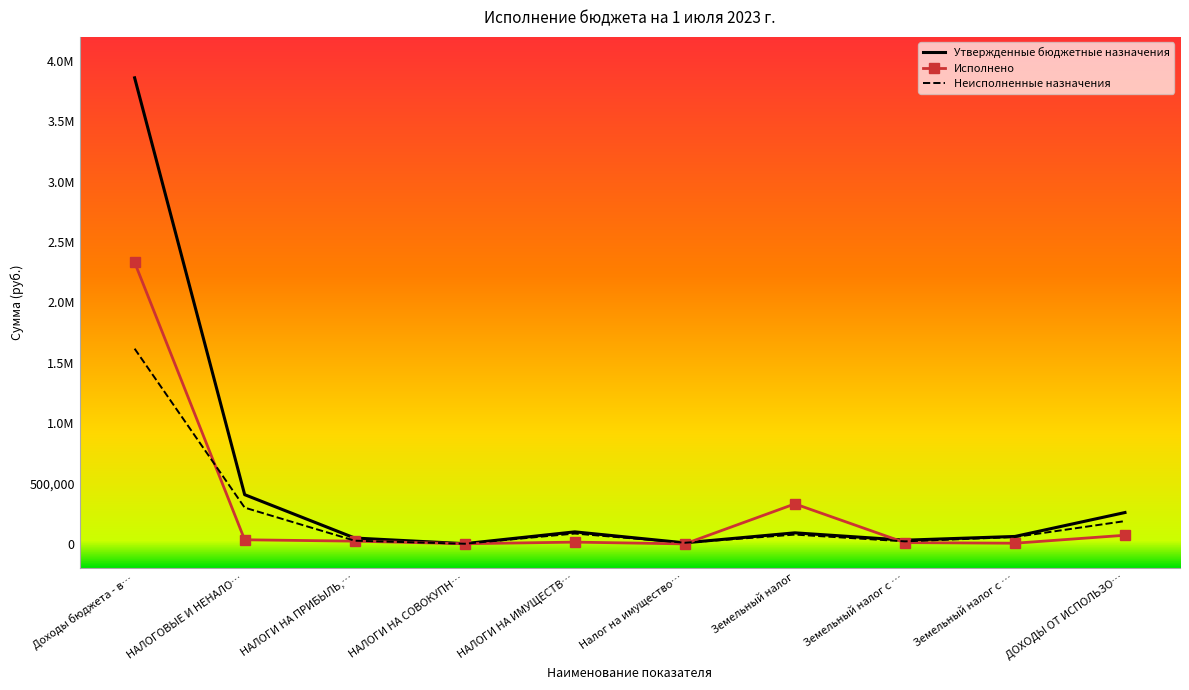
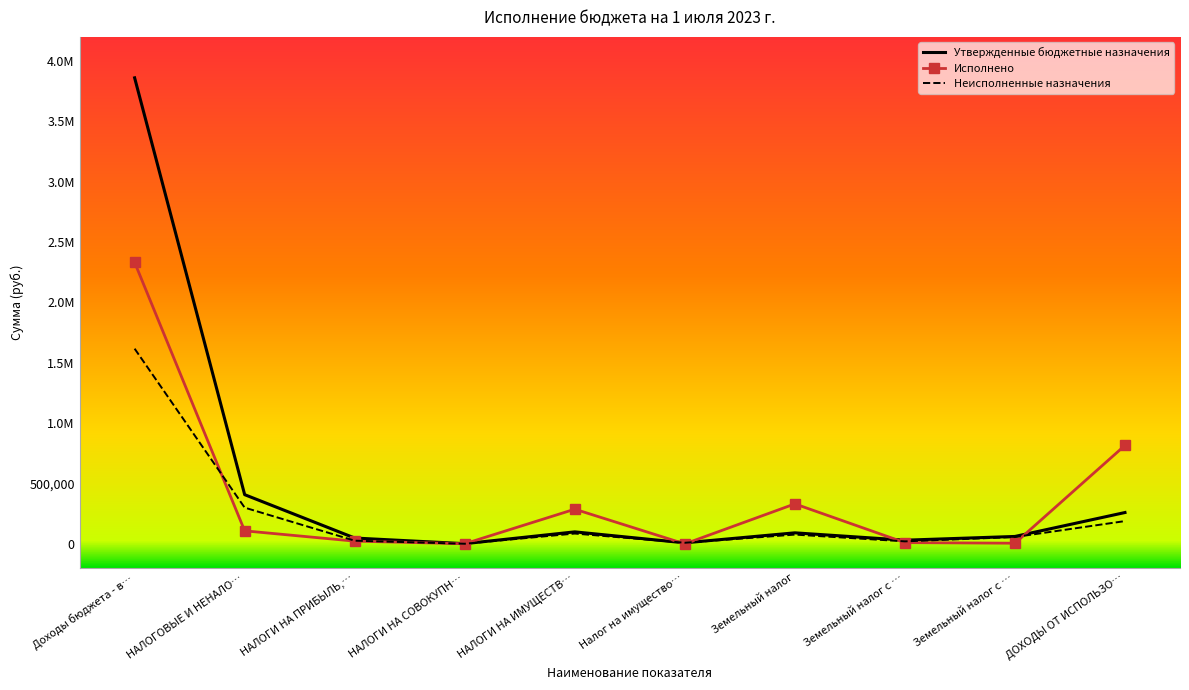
Исполнено, НАЛОГОВЫЕ И НЕНАЛО…: 30,000 -> 110,000
Исполнено, НАЛОГИ НА ИМУЩЕСТВ…: 10,000 -> 290,000
Исполнено, ДОХОДЫ ОТ ИСПОЛЬЗО…: 70,000 -> 820,000
